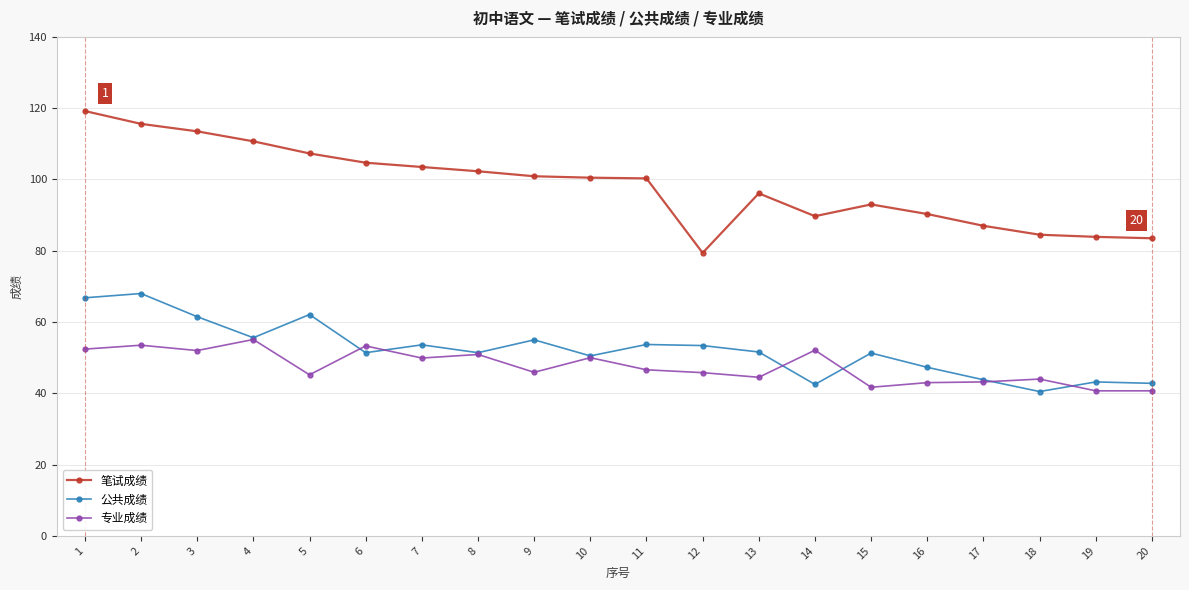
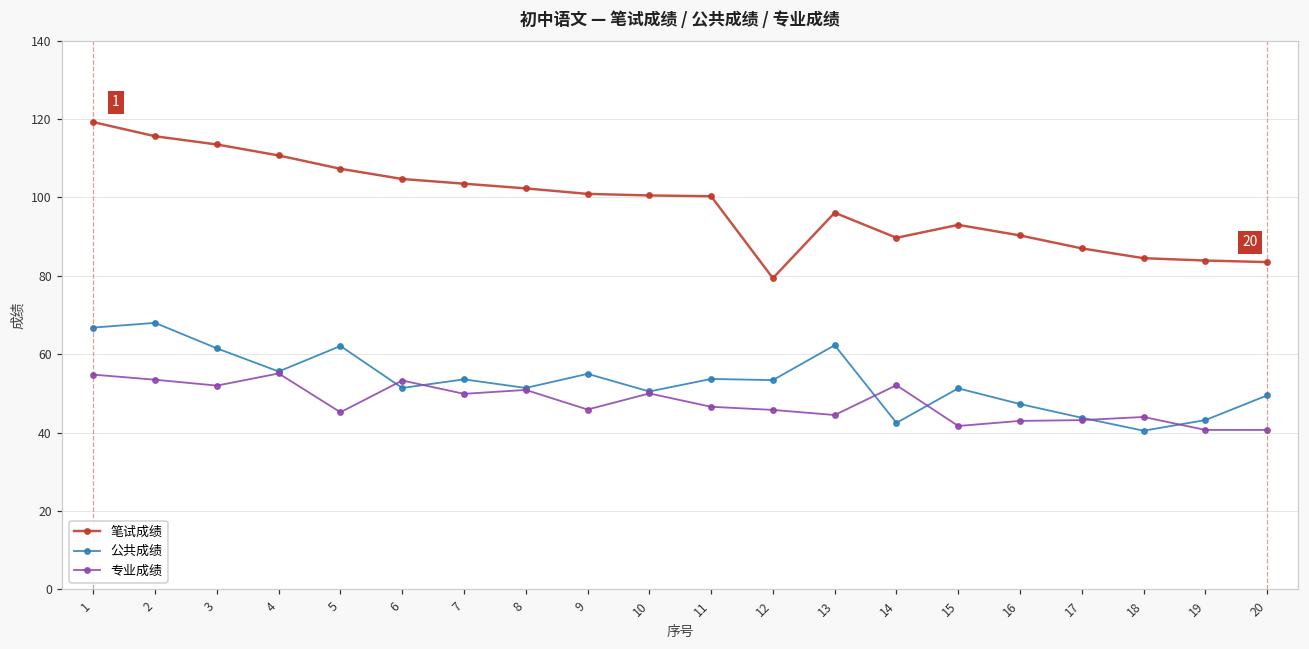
专业成绩, 1: 52 -> 55
公共成绩, 13: 52 -> 62
公共成绩, 20: 43 -> 50
